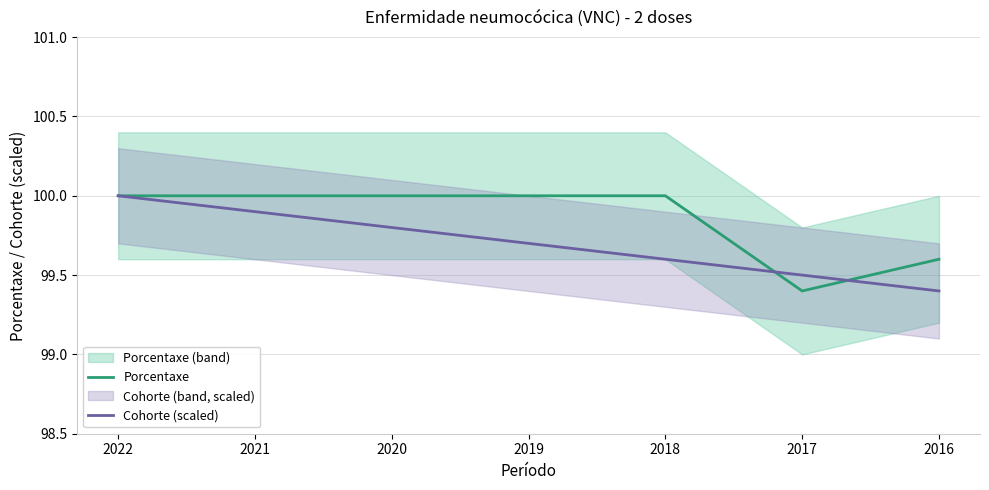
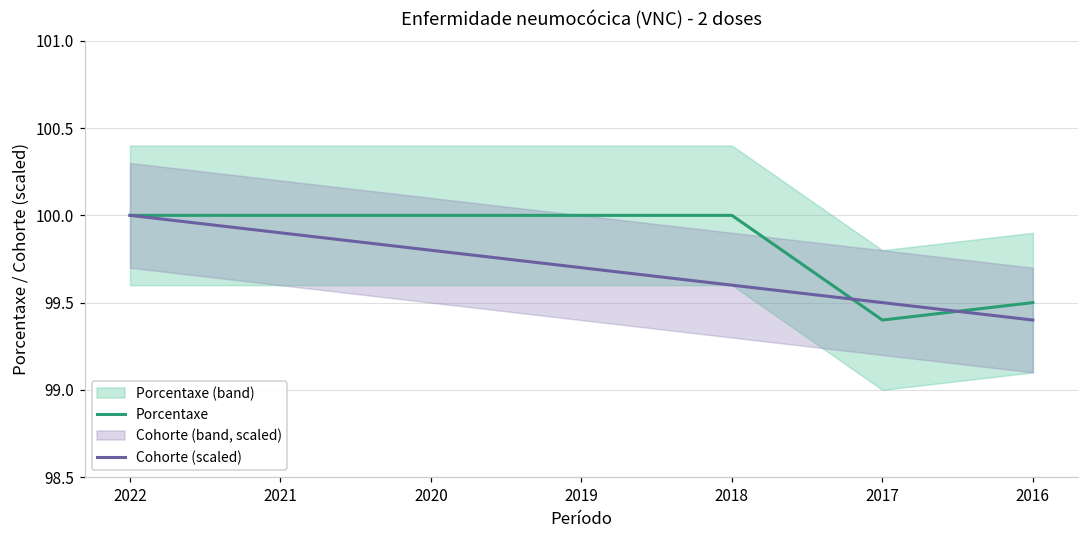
Porcentaxe, 2016: 99.6 -> 99.5
